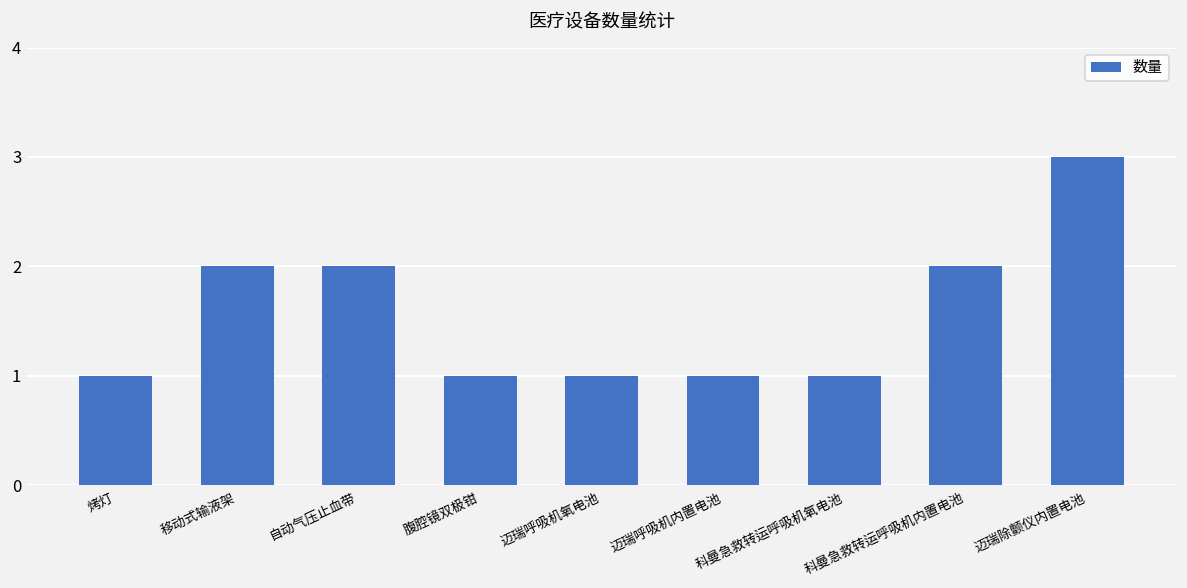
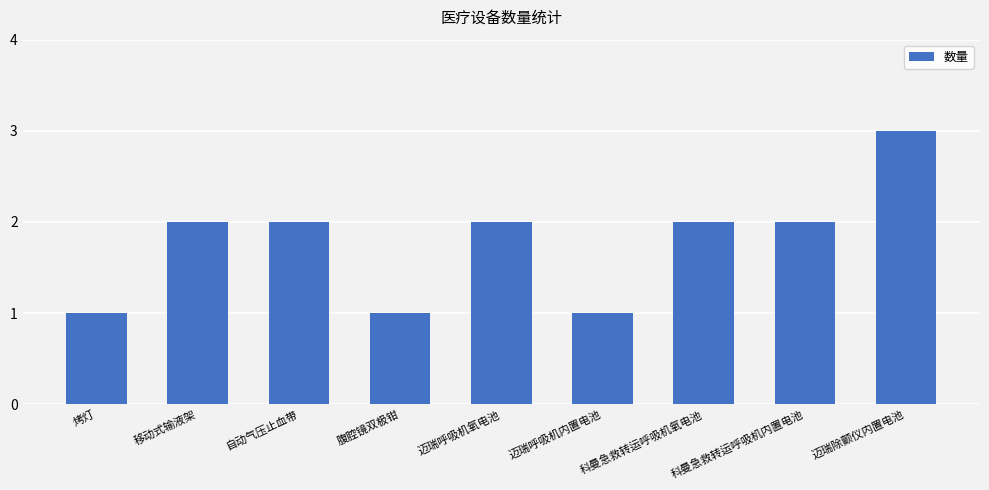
迈瑞呼吸机氧电池: 1 -> 2
科曼急救转运呼吸机氧电池: 1 -> 2
